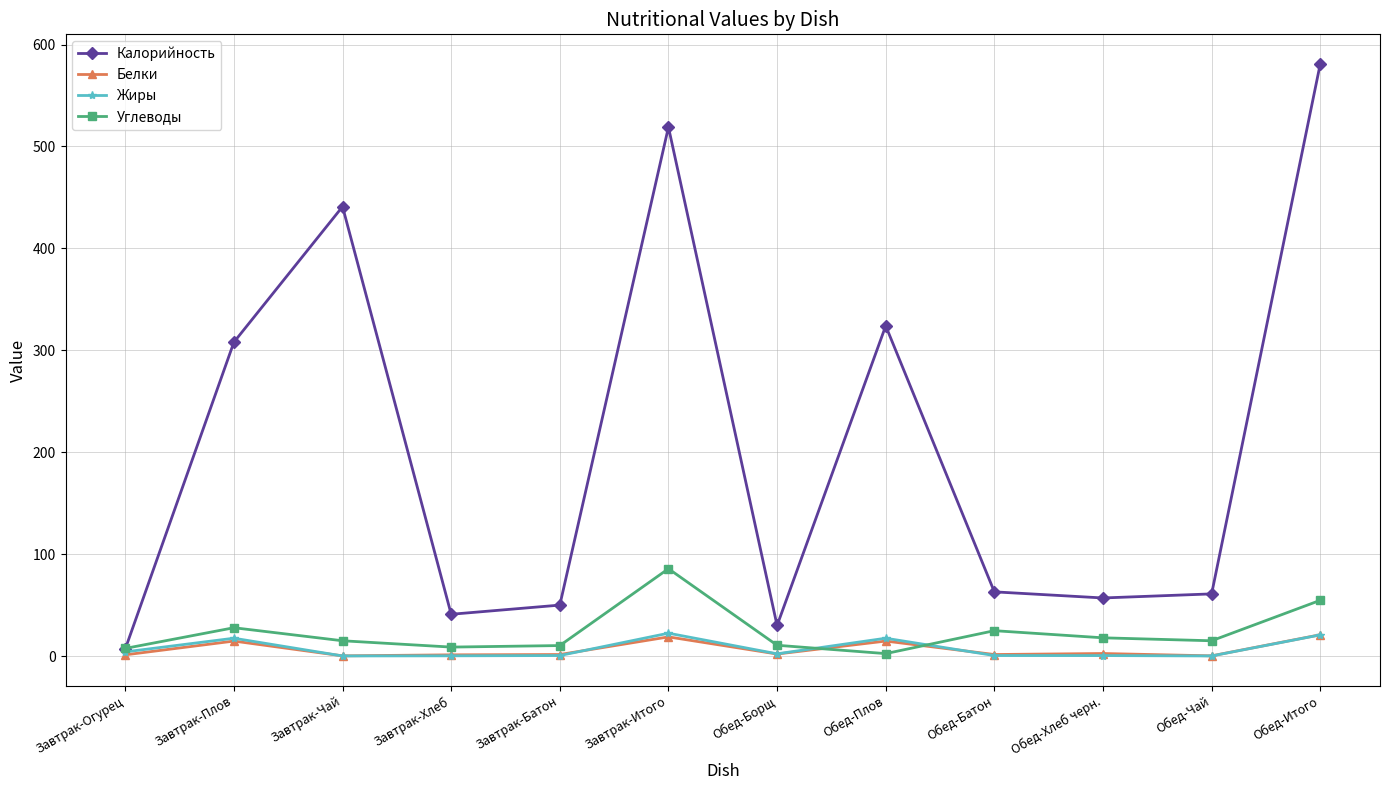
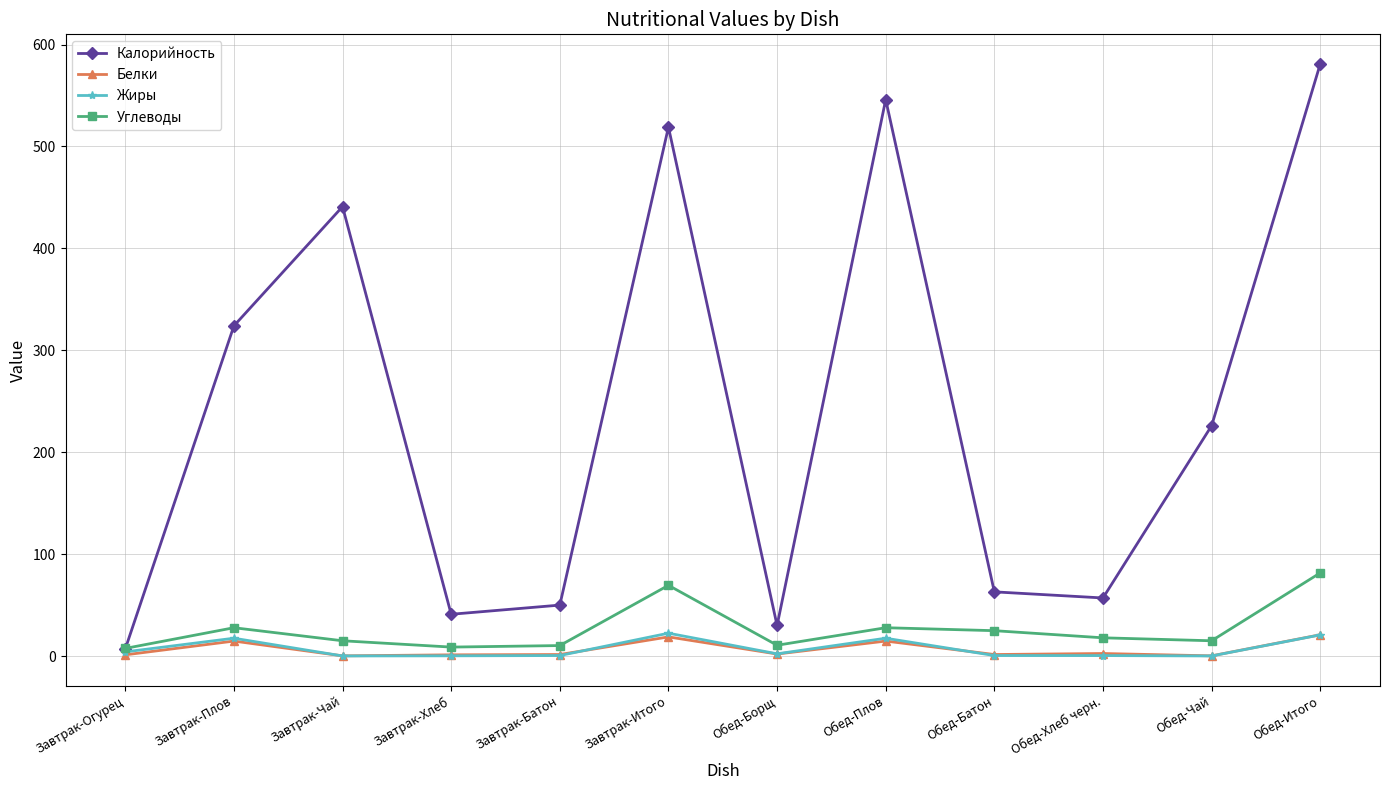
Калорийность, Завтрак-Плов: 308 -> 324
Углеводы, Завтрак-Итого: 86 -> 69
Калорийность, Обед-Плов: 324 -> 546
Углеводы, Обед-Плов: 2 -> 28
Калорийность, Обед-Чай: 61 -> 226
Углеводы, Обед-Итого: 55 -> 82
